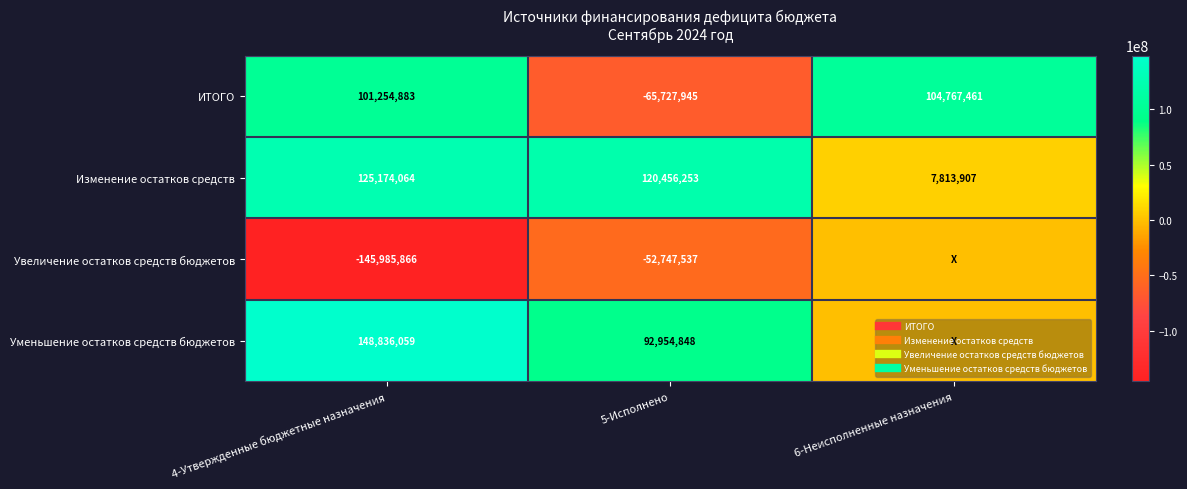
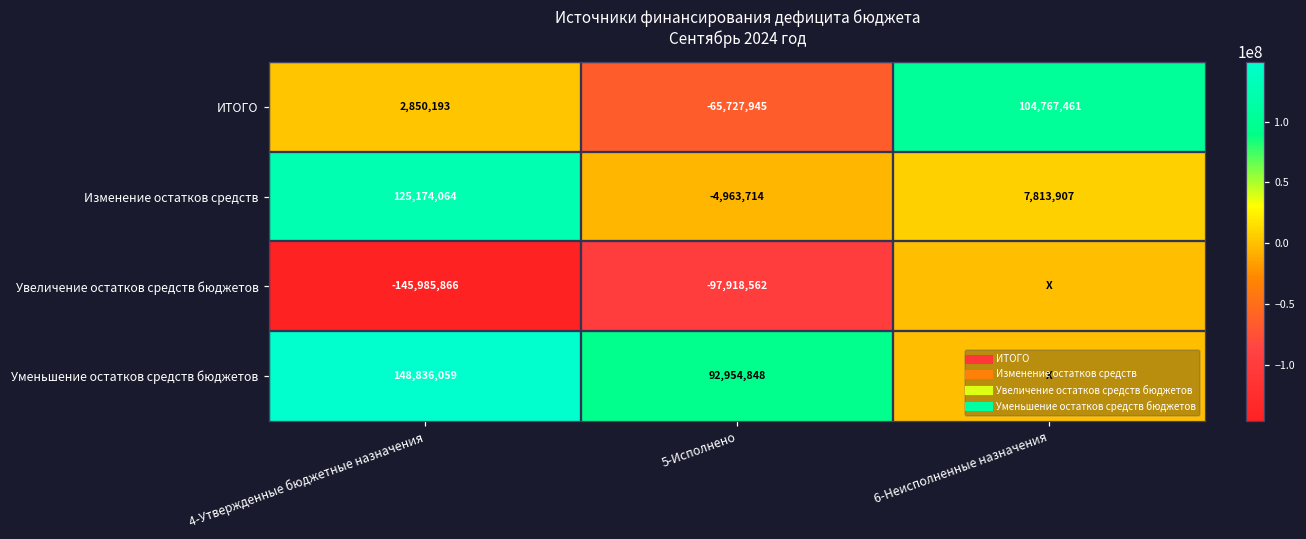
ИТОГО, 4-Утвержденные бюджетные назначения: 101,254,883 -> 2,850,193
Изменение остатков средств, 5-Исполнено: 120,456,253 -> -4,963,714
Увеличение остатков средств бюджетов, 5-Исполнено: -52,747,537 -> -97,918,562
